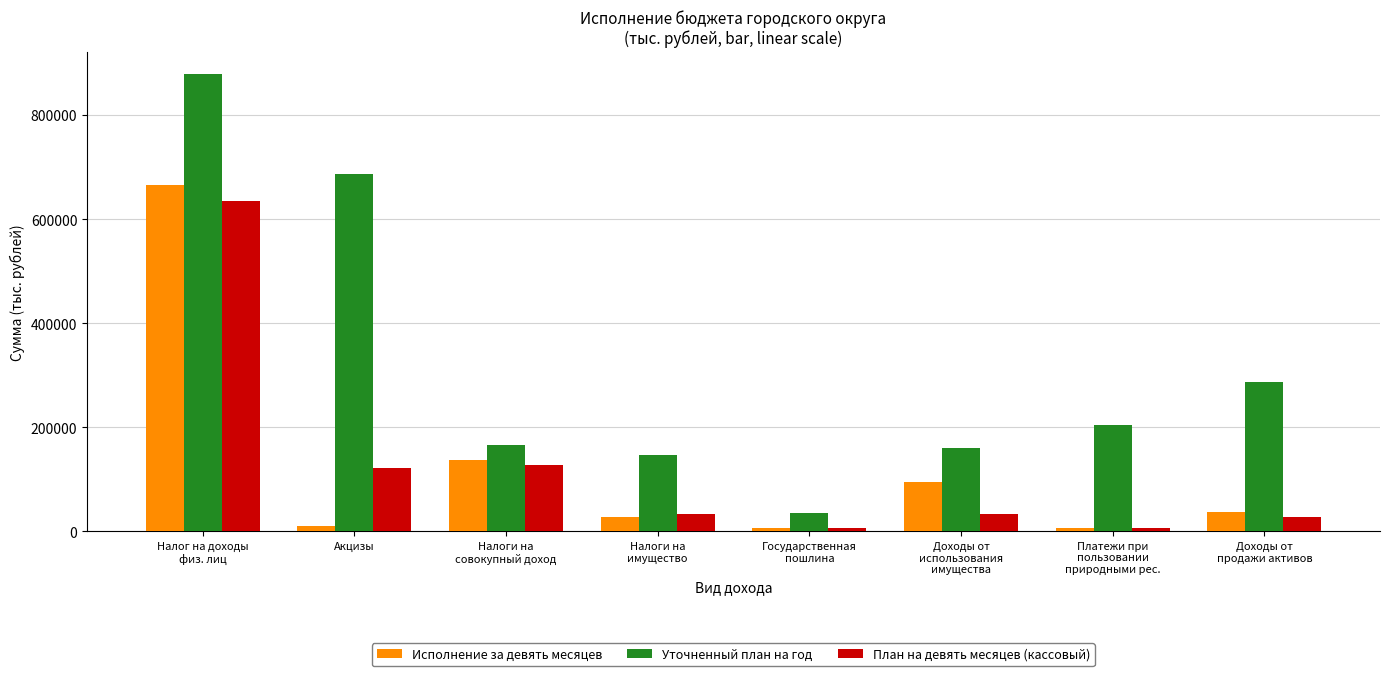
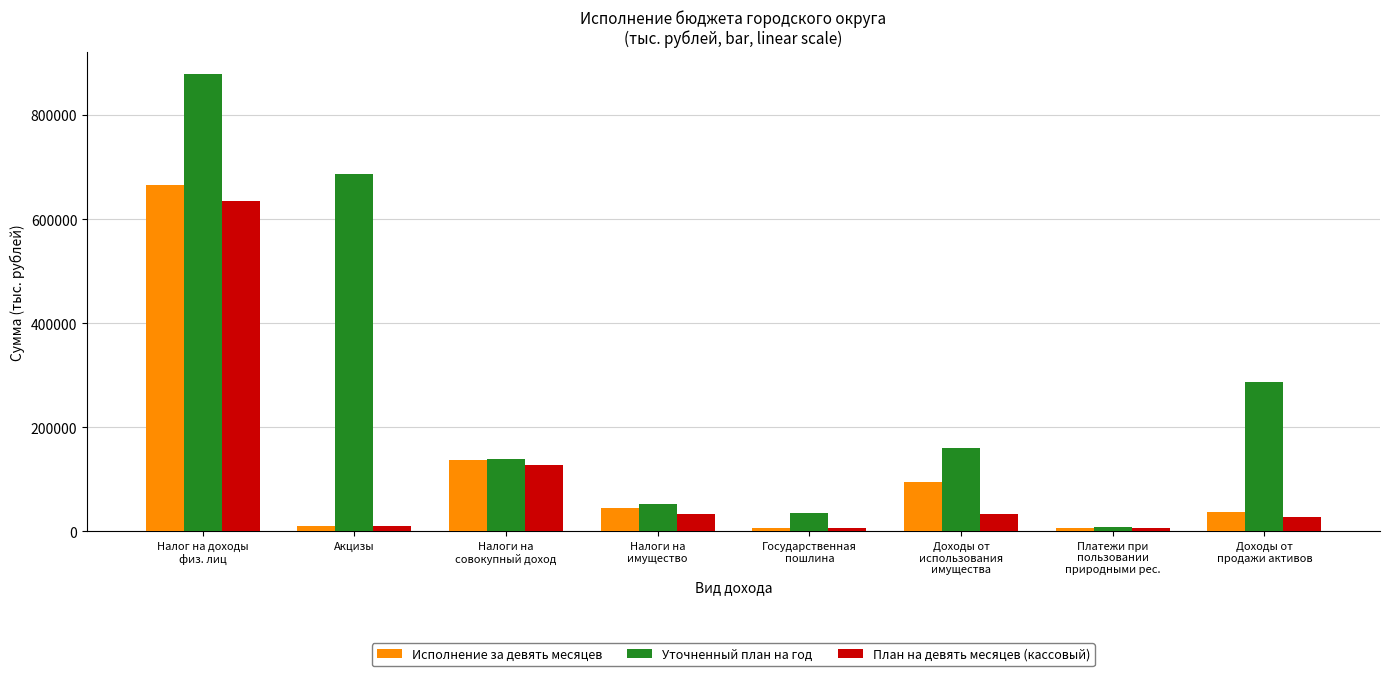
План на девять месяцев (кассовый), Акцизы: 120000 -> 10000
Уточненный план на год, Налоги на совокупный доход: 170000 -> 140000
Исполнение за девять месяцев, Налоги на имущество: 30000 -> 40000
Уточненный план на год, Налоги на имущество: 150000 -> 50000
Уточненный план на год, Платежи при пользовании природными рес.: 200000 -> 10000
